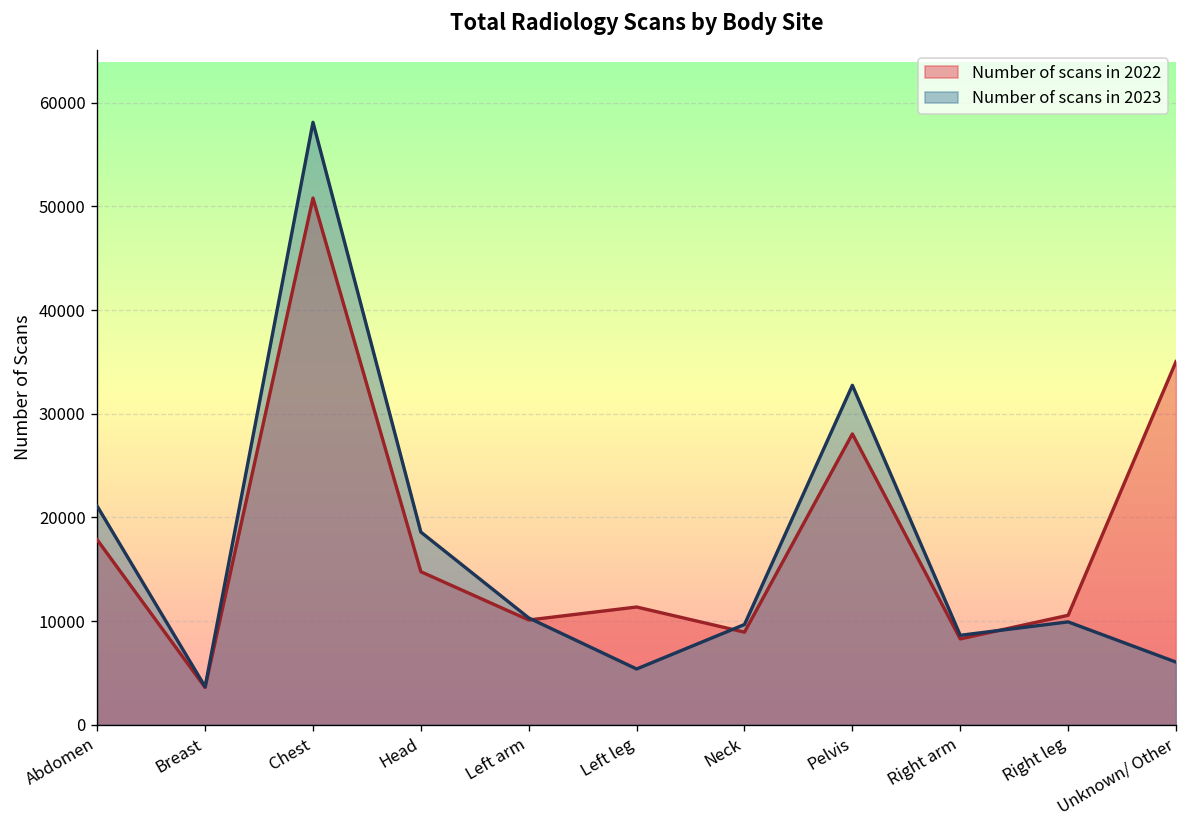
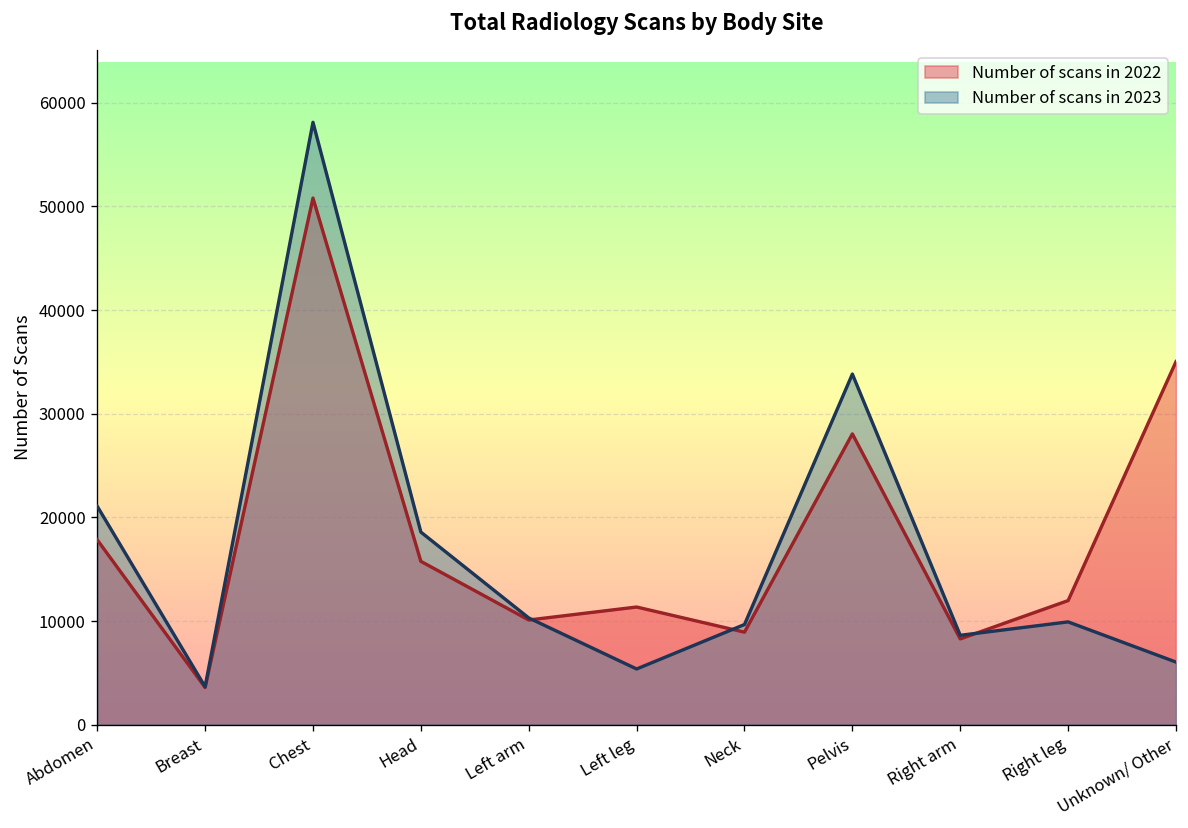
Number of scans in 2022, Head: 15000 -> 16000
Number of scans in 2023, Pelvis: 33000 -> 34000
Number of scans in 2022, Right leg: 11000 -> 12000
